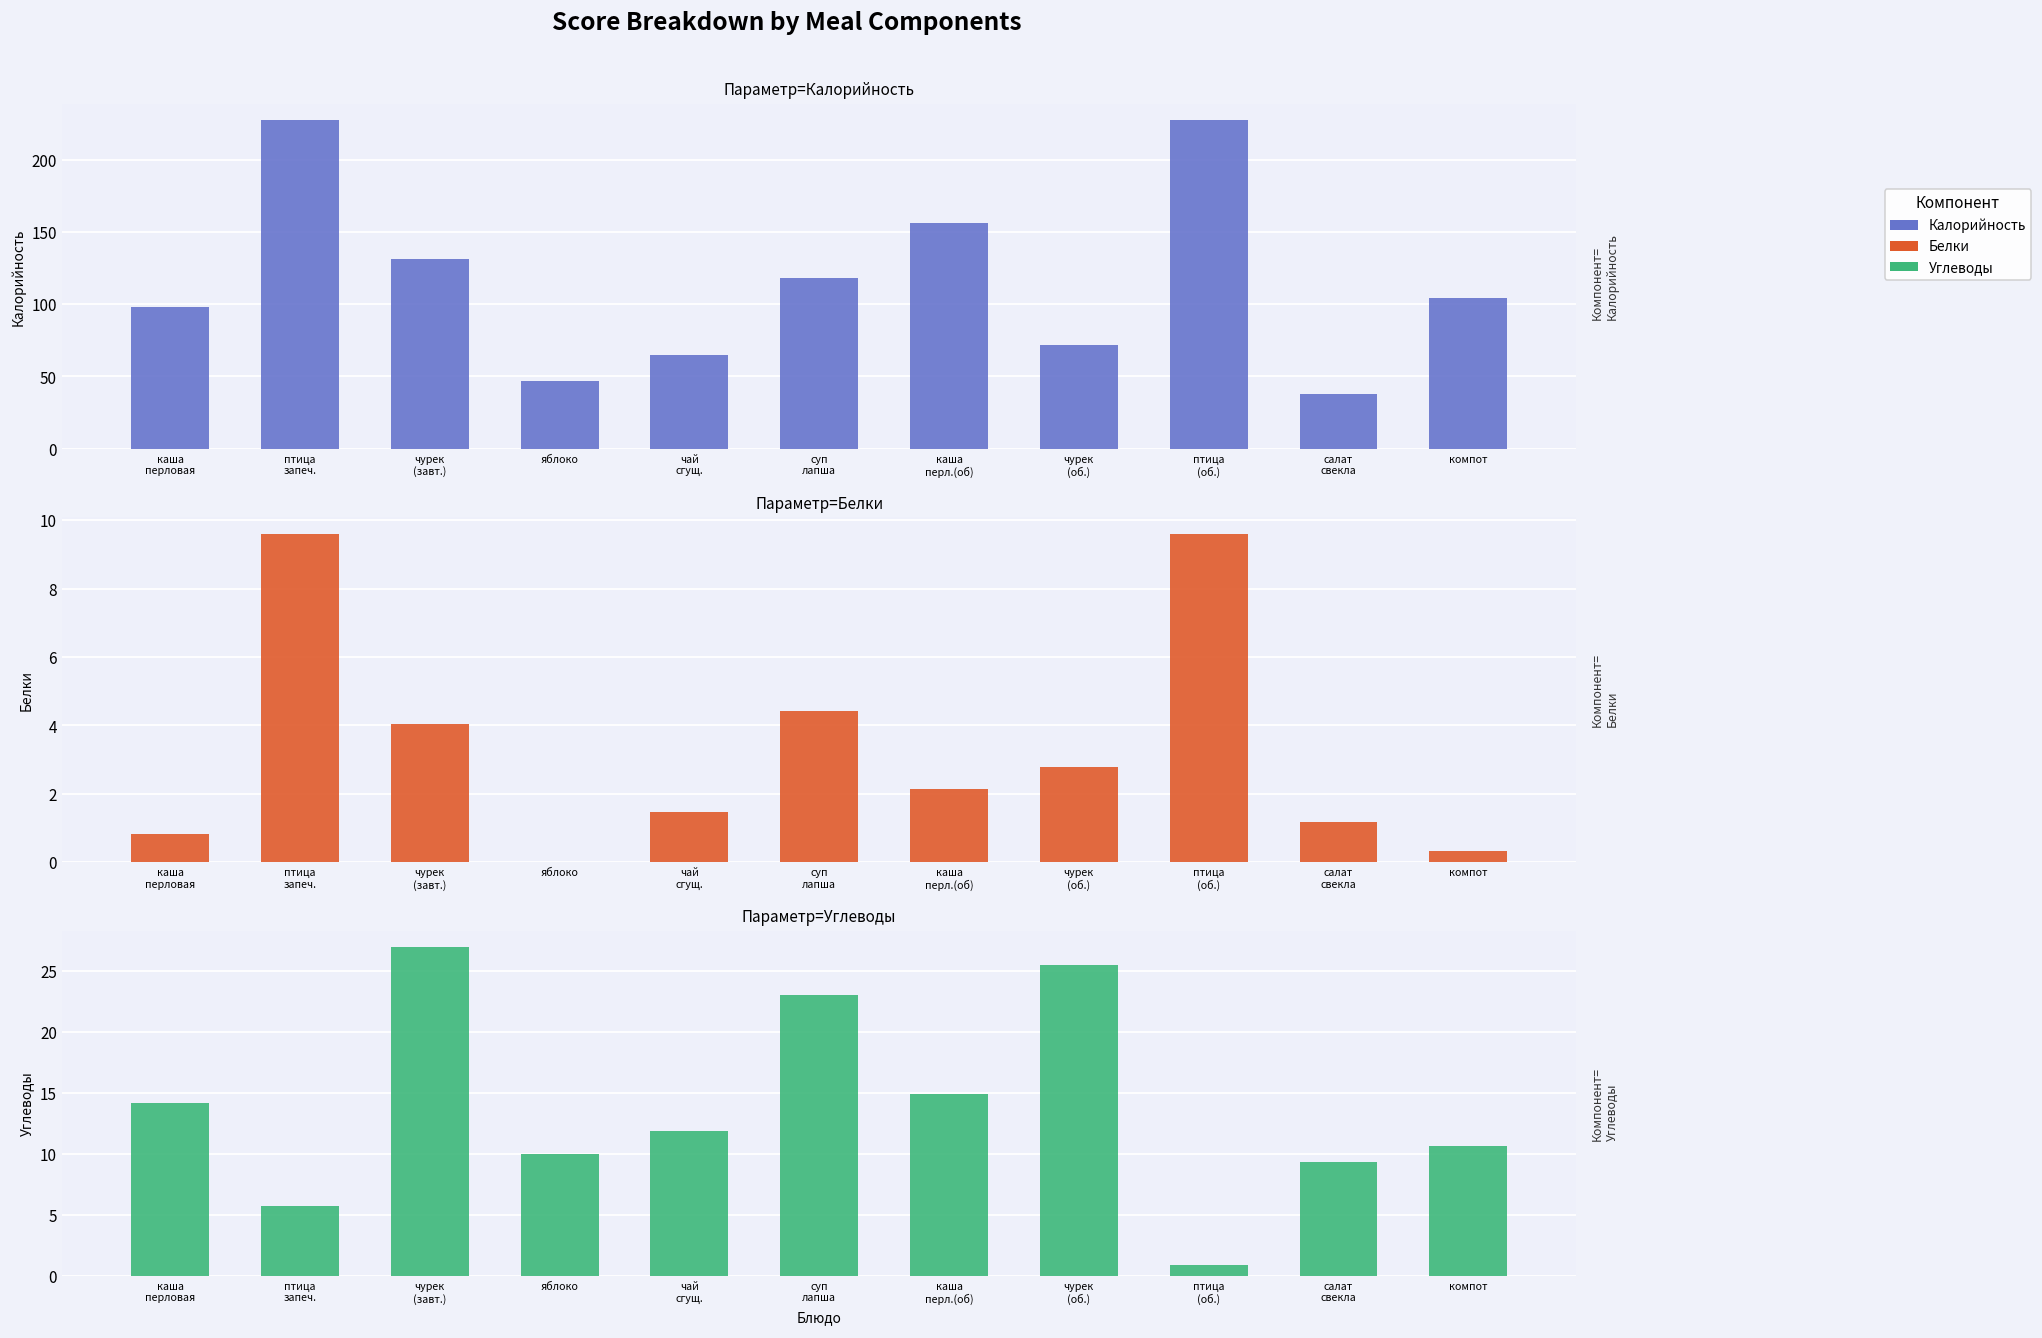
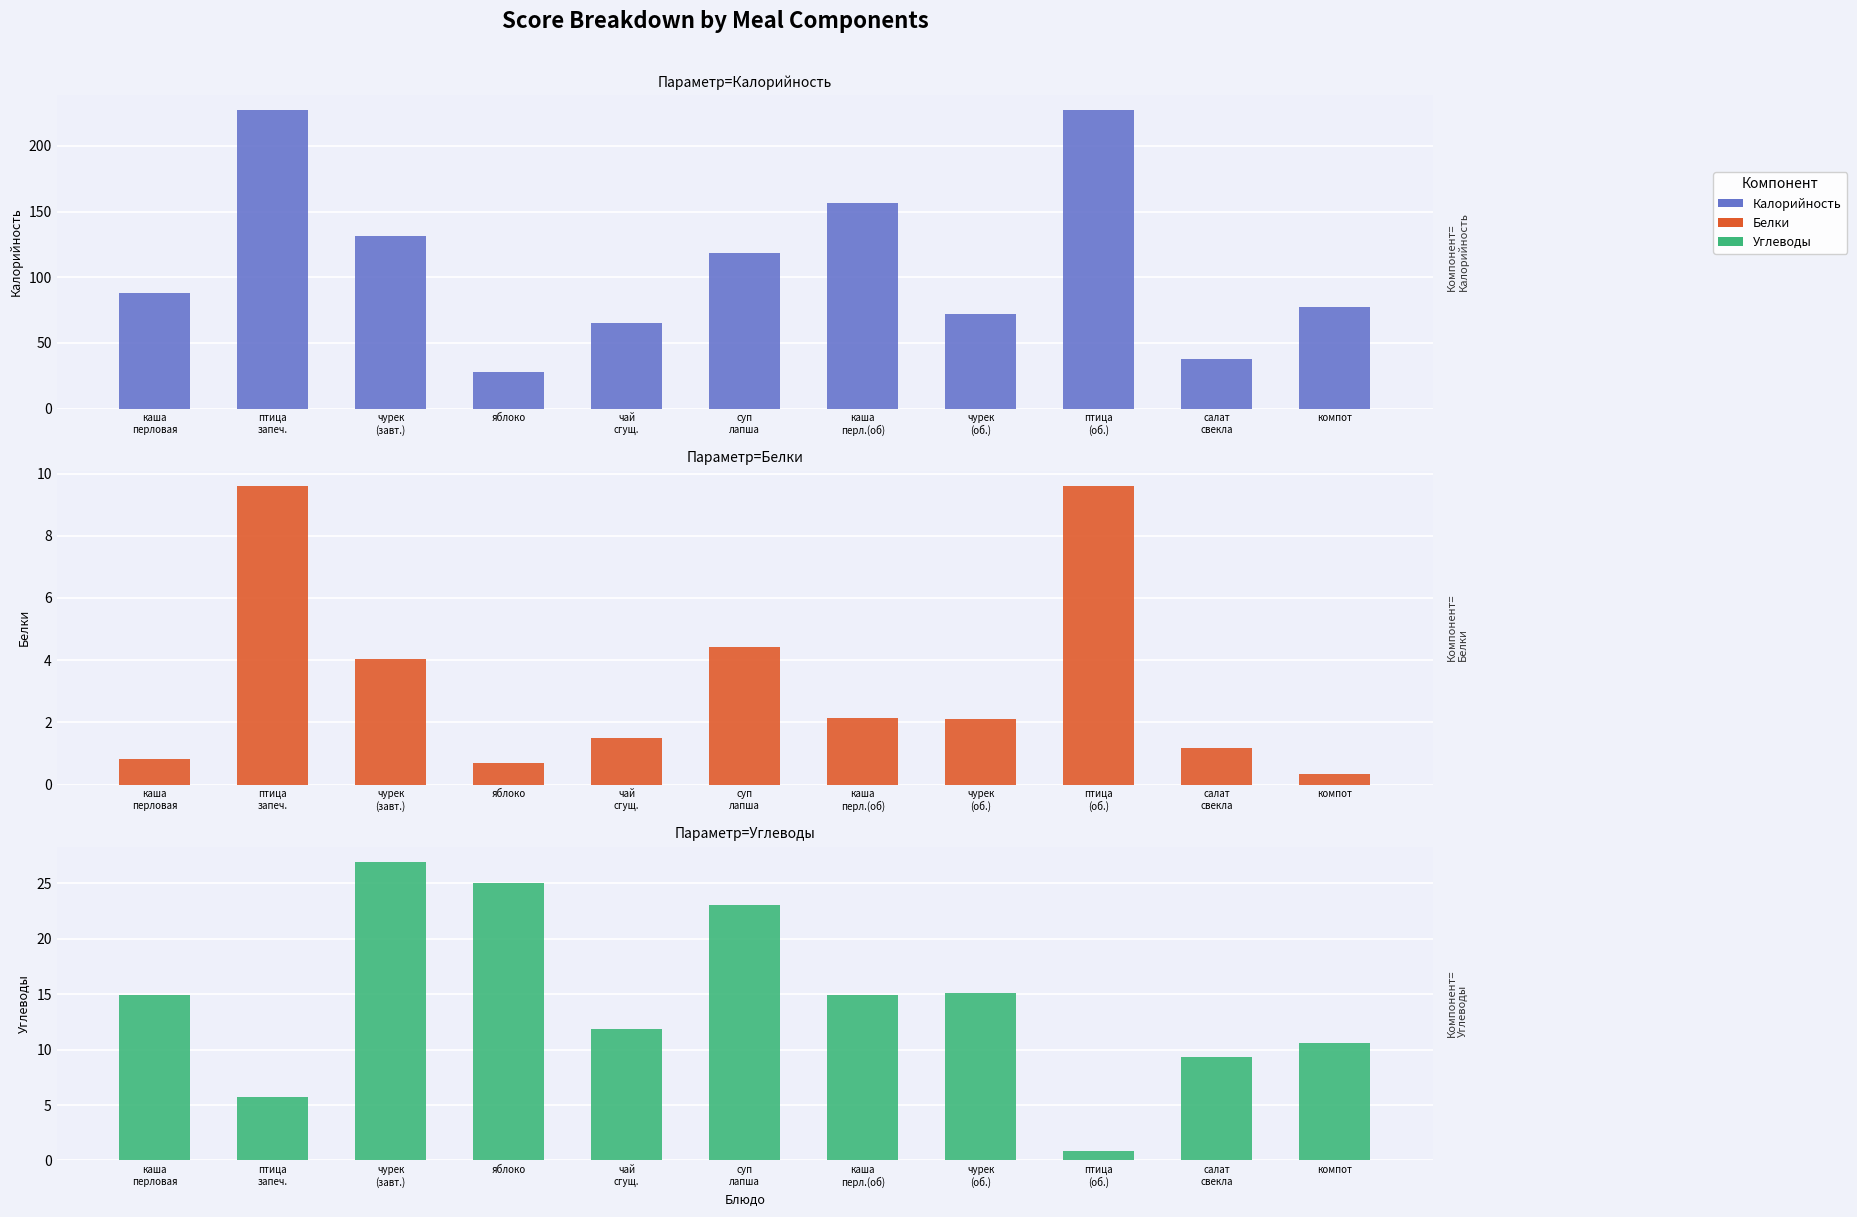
Параметр=Калорийность, каша перловая: 98 -> 88
Параметр=Калорийность, яблоко: 47 -> 28
Параметр=Калорийность, компот: 104 -> 77
Параметр=Белки, яблоко: 0.0 -> 0.7
Параметр=Белки, чурек (об.): 2.8 -> 2.1
Параметр=Углеводы, каша перловая: 14.2 -> 14.9
Параметр=Углеводы, яблоко: 10 -> 25
Параметр=Углеводы, чурек (об.): 25.5 -> 15.1
